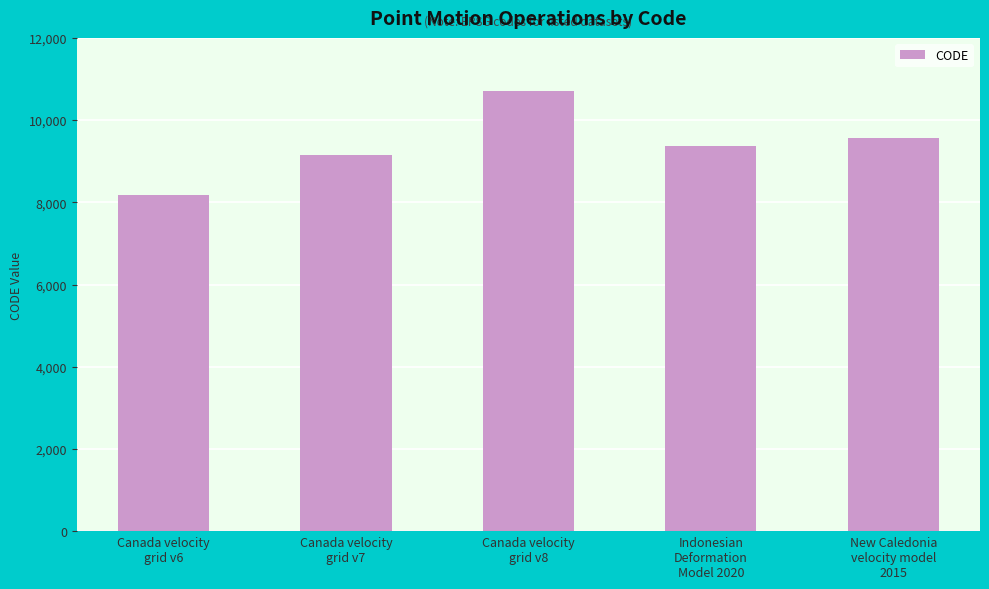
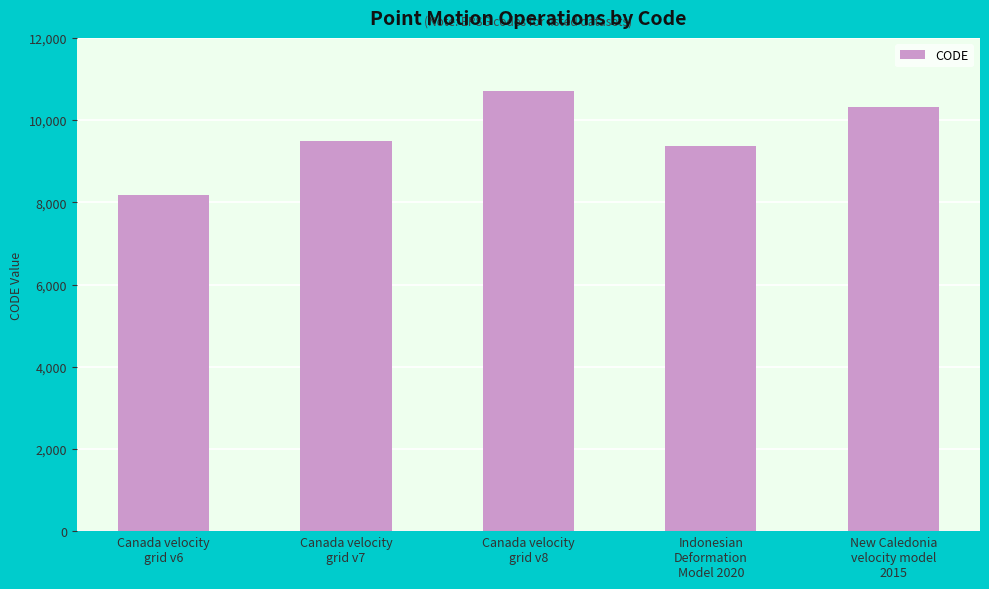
Canada velocity grid v7: 9,200 -> 9,500
New Caledonia velocity model 2015: 9,600 -> 10,300
